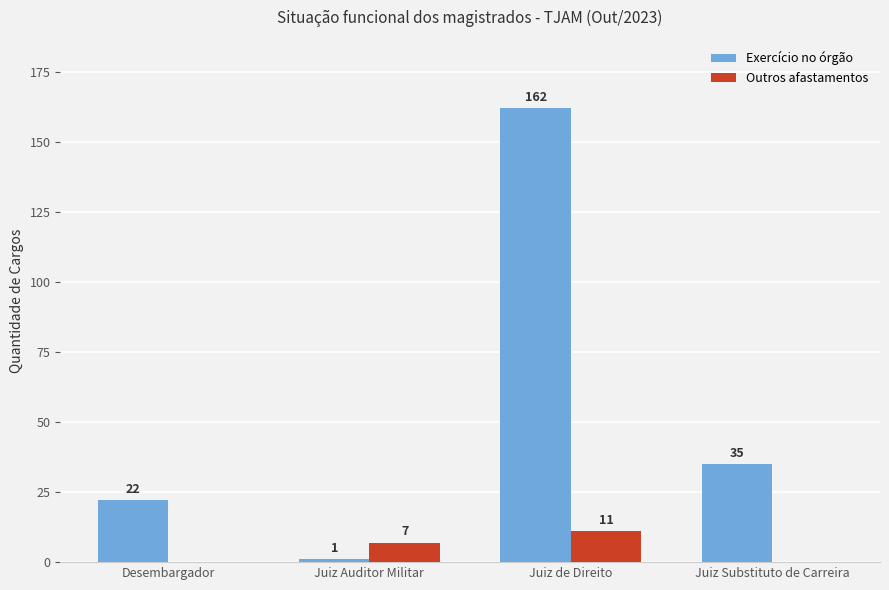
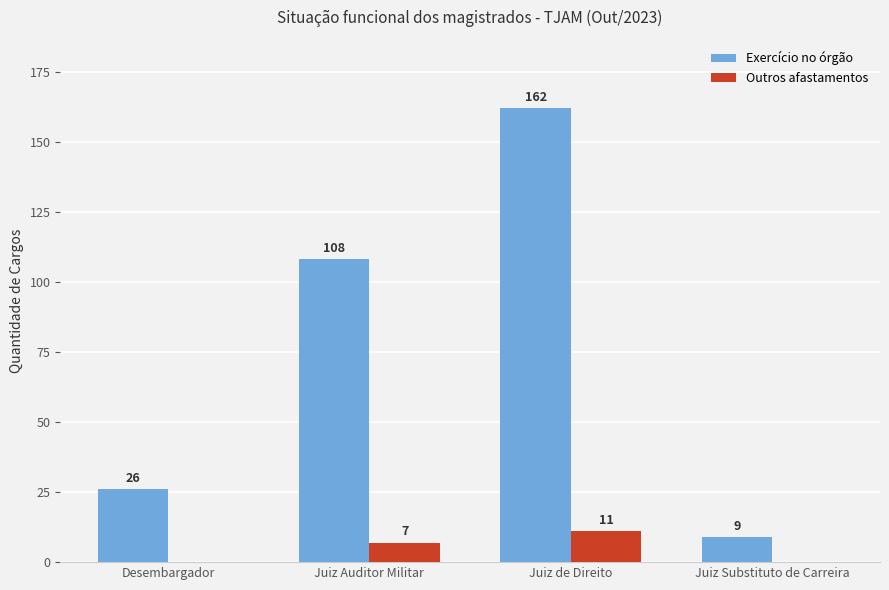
Exercício no órgão, Desembargador: 22 -> 26
Exercício no órgão, Juiz Auditor Militar: 1 -> 108
Exercício no órgão, Juiz Substituto de Carreira: 35 -> 9
